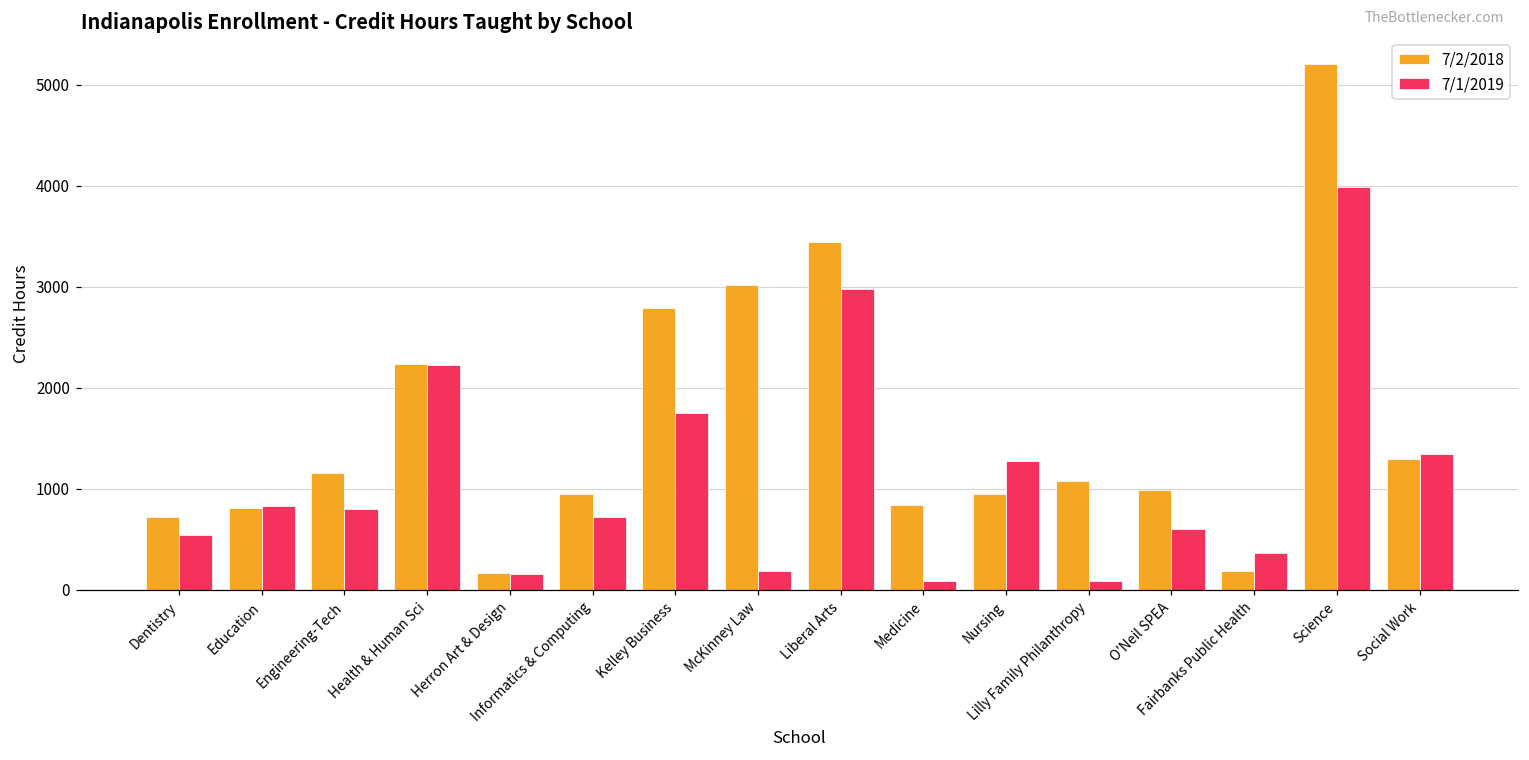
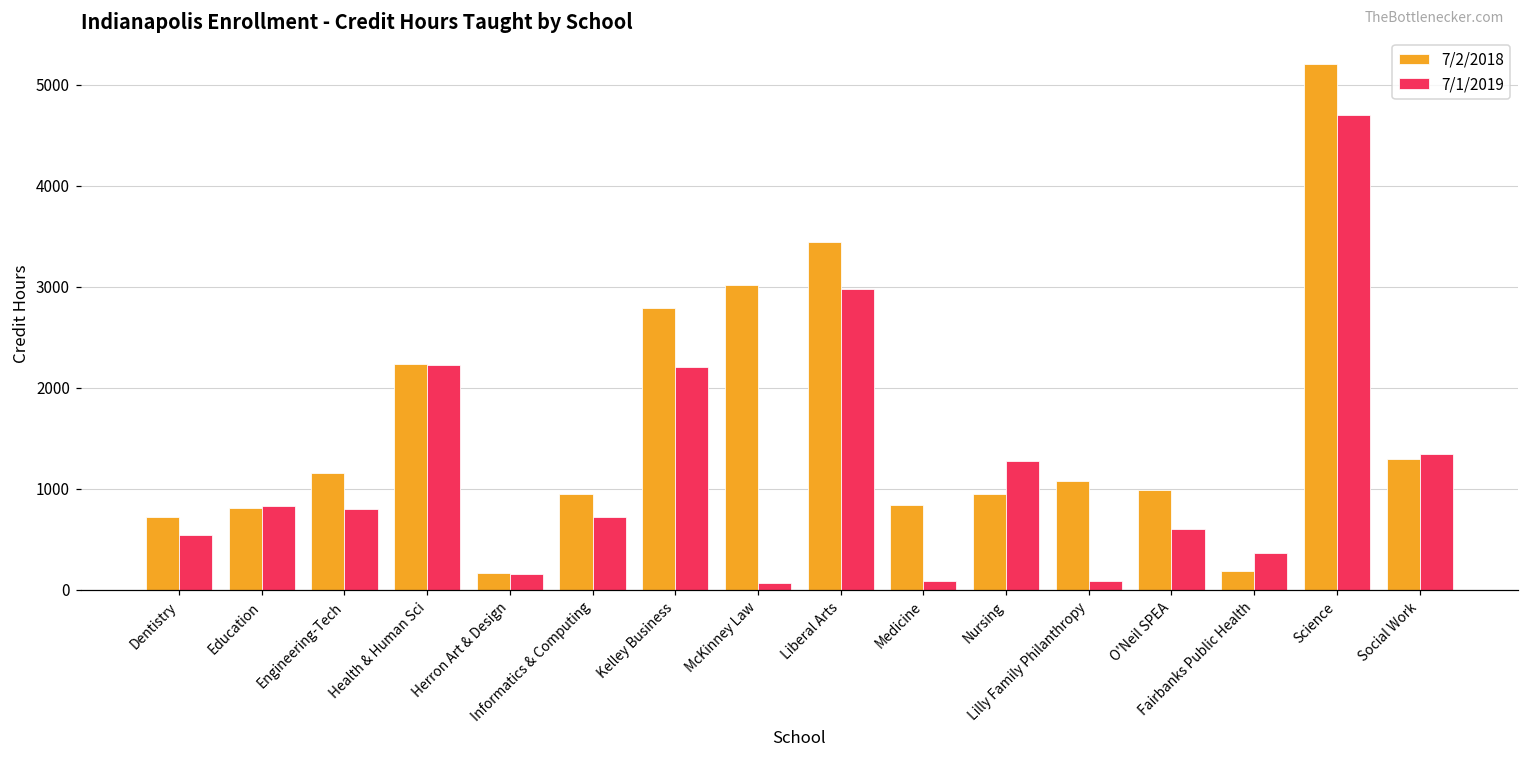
7/1/2019, Kelley Business: 1800 -> 2200
7/1/2019, McKinney Law: 200 -> 100
7/1/2019, Science: 4000 -> 4700
